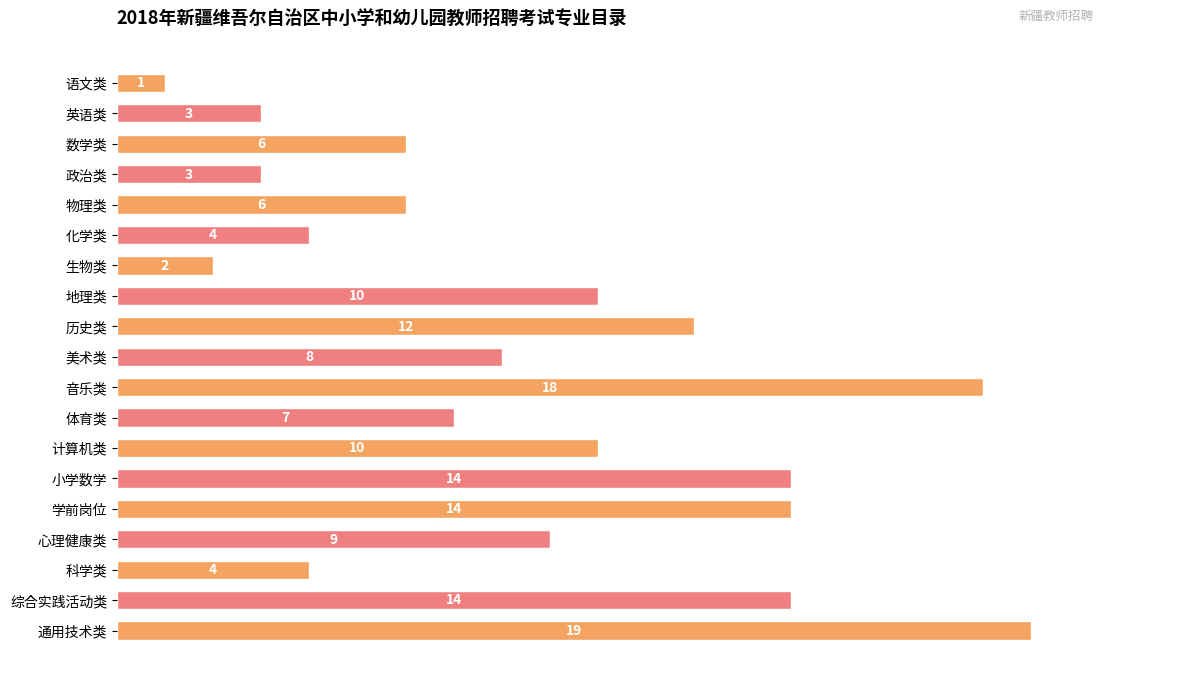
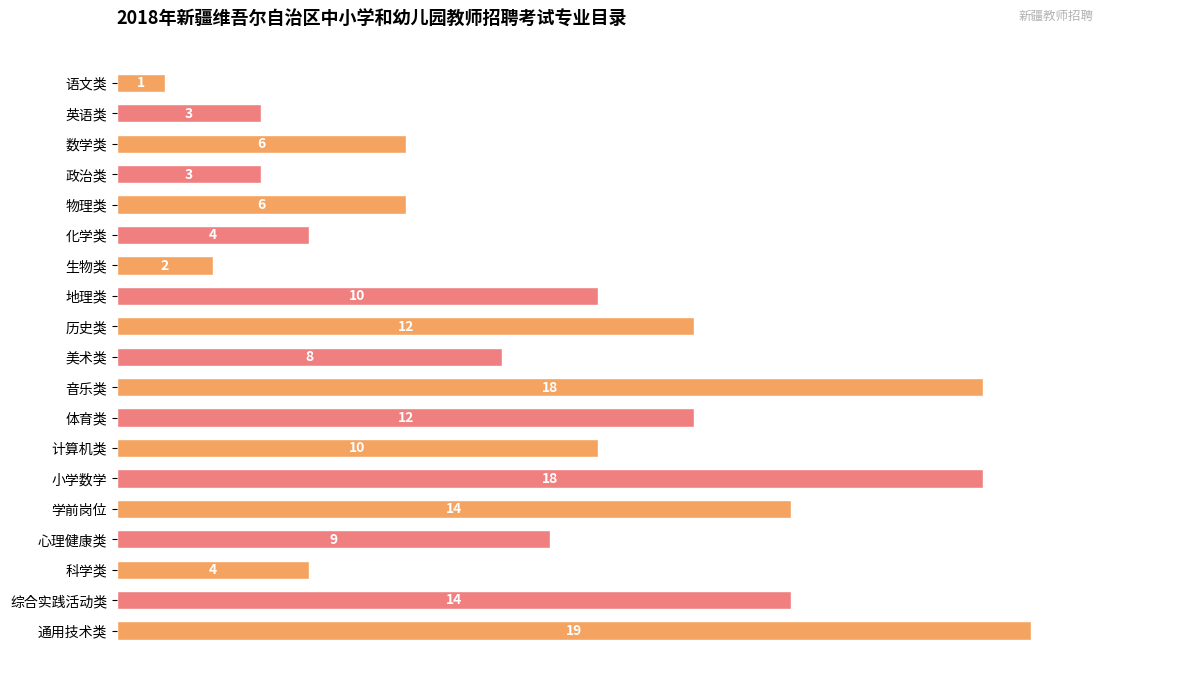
体育类: 7 -> 12
小学数学: 14 -> 18
